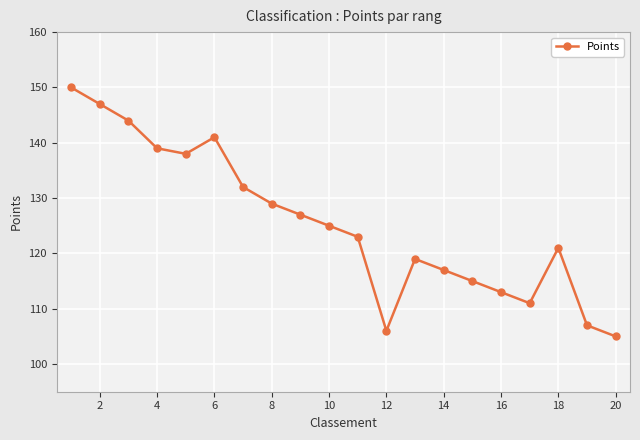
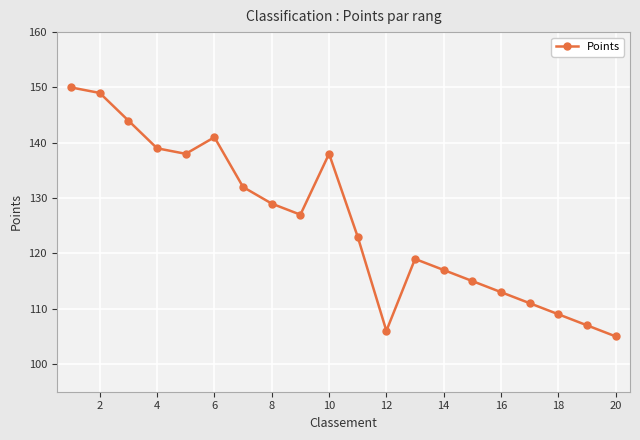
2: 147 -> 149
10: 125 -> 138
18: 121 -> 109
